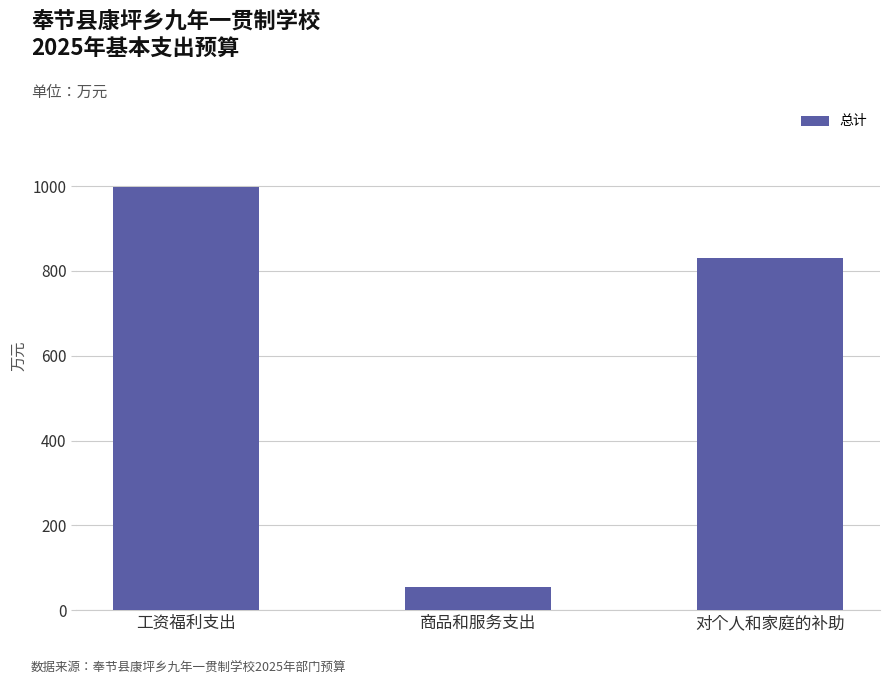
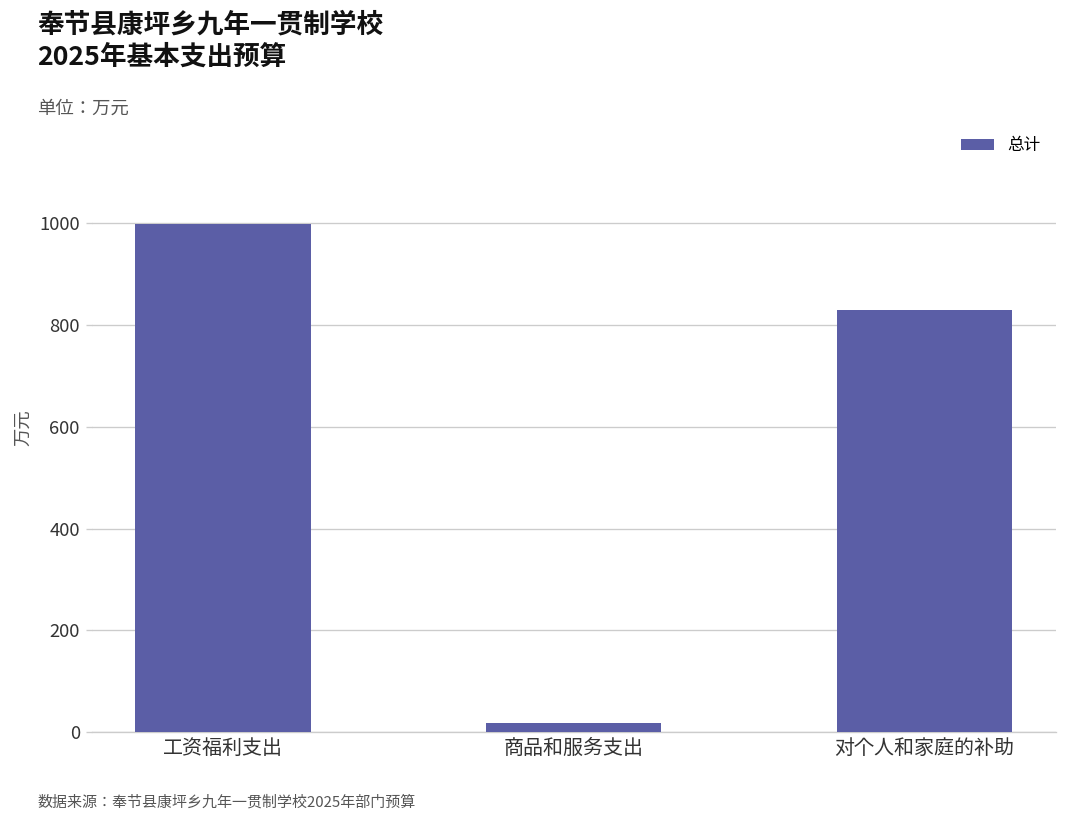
商品和服务支出: 60 -> 20
